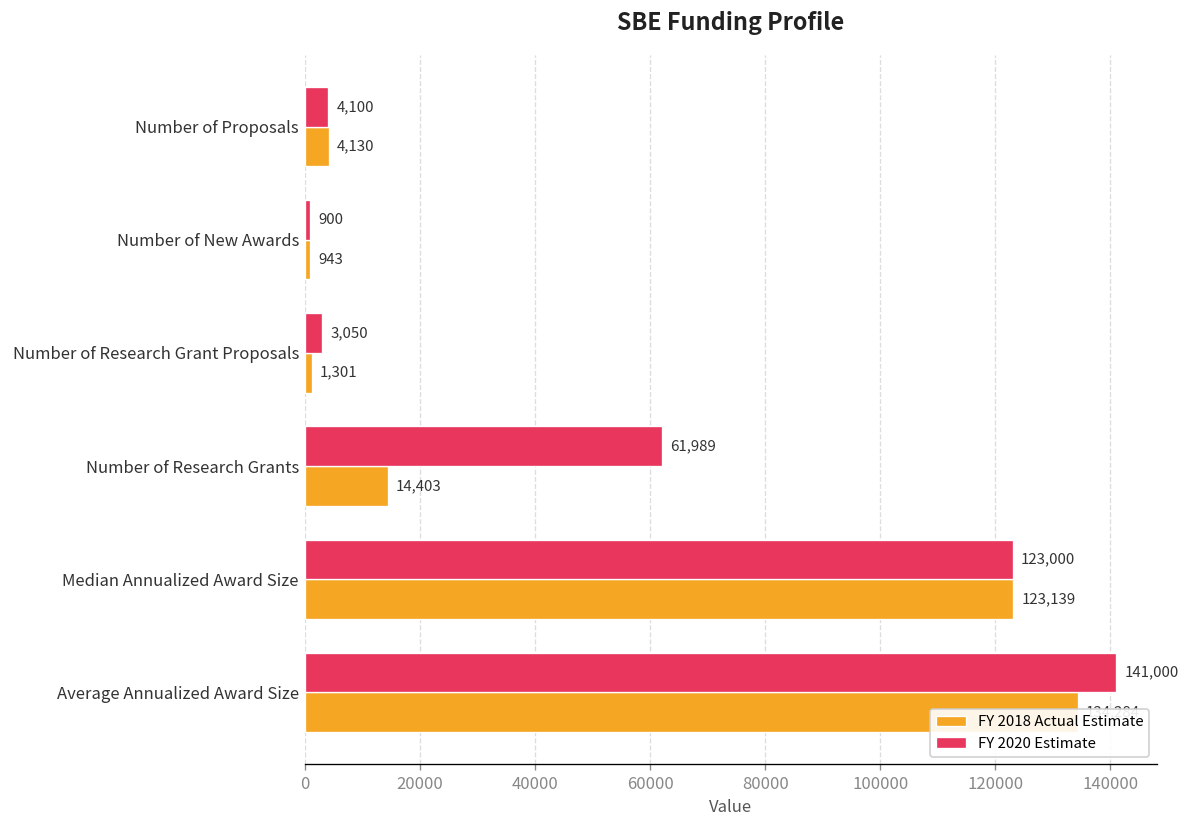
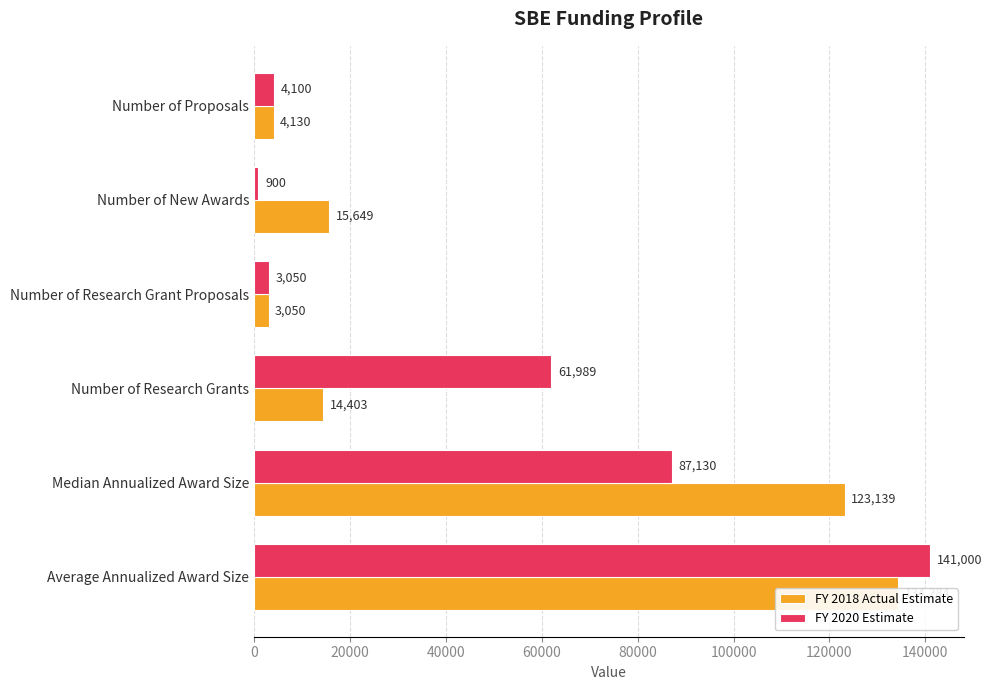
FY 2018 Actual Estimate, Number of New Awards: 943 -> 15,649
FY 2018 Actual Estimate, Number of Research Grant Proposals: 1,301 -> 3,050
FY 2020 Estimate, Median Annualized Award Size: 123,000 -> 87,130
